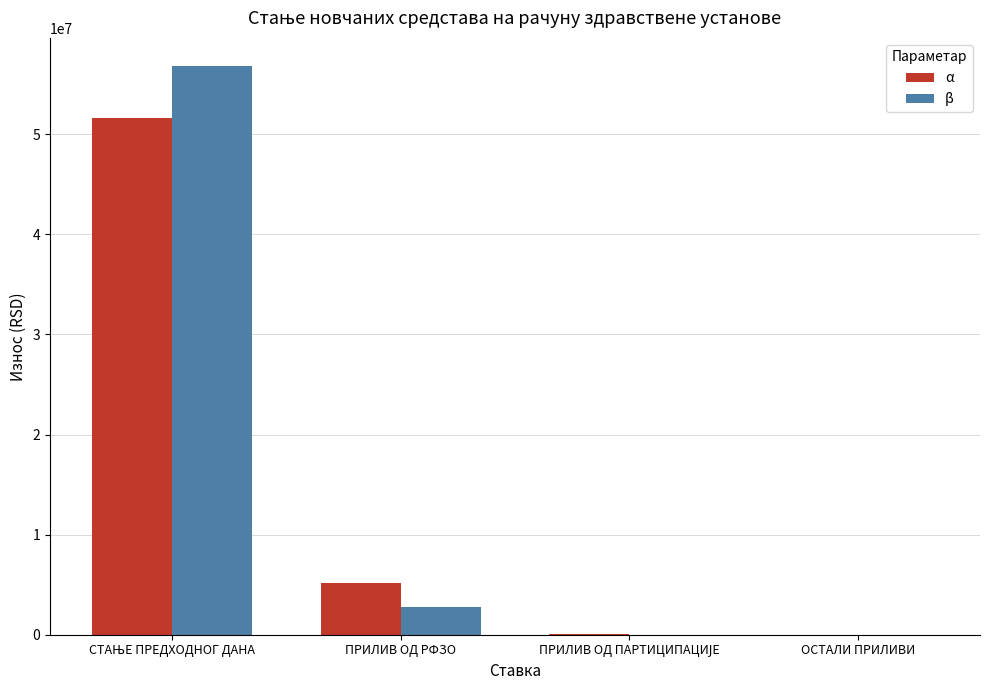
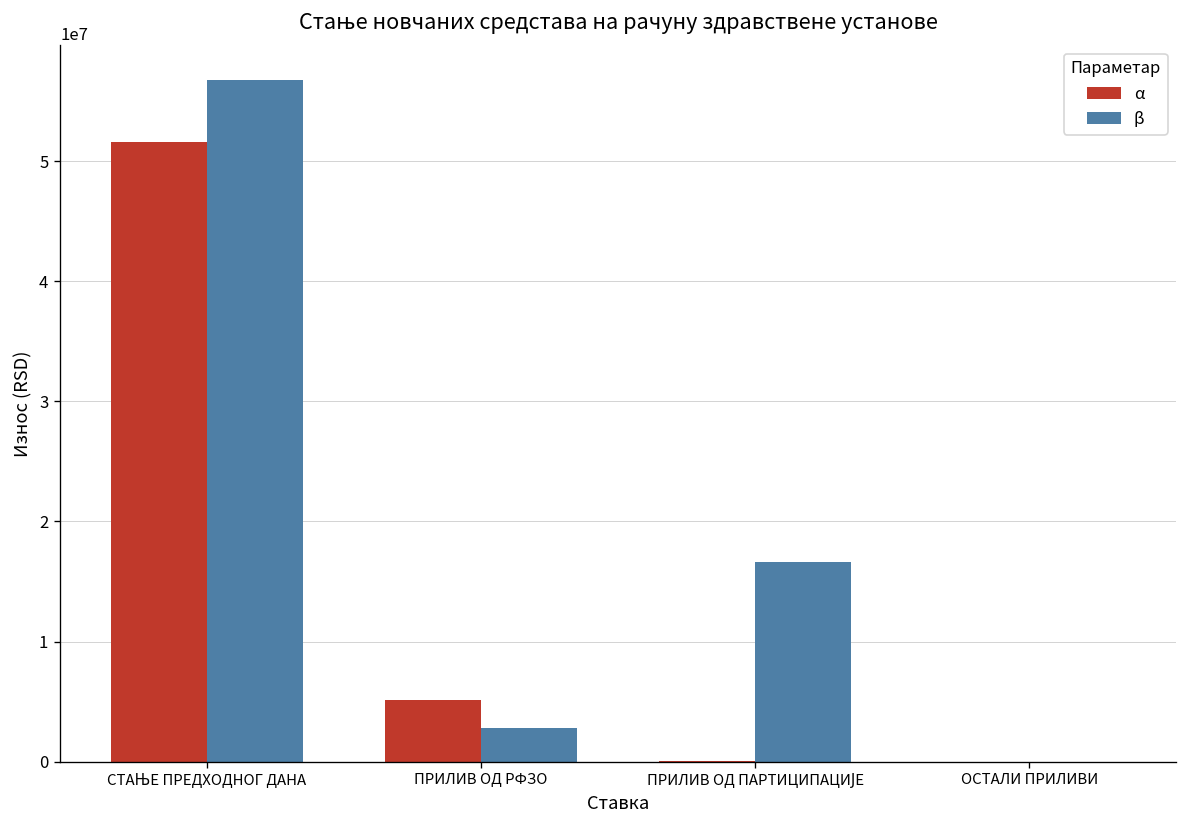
β, ПРИЛИВ ОД ПАРТИЦИПАЦИЈЕ: 0 -> 16600000
